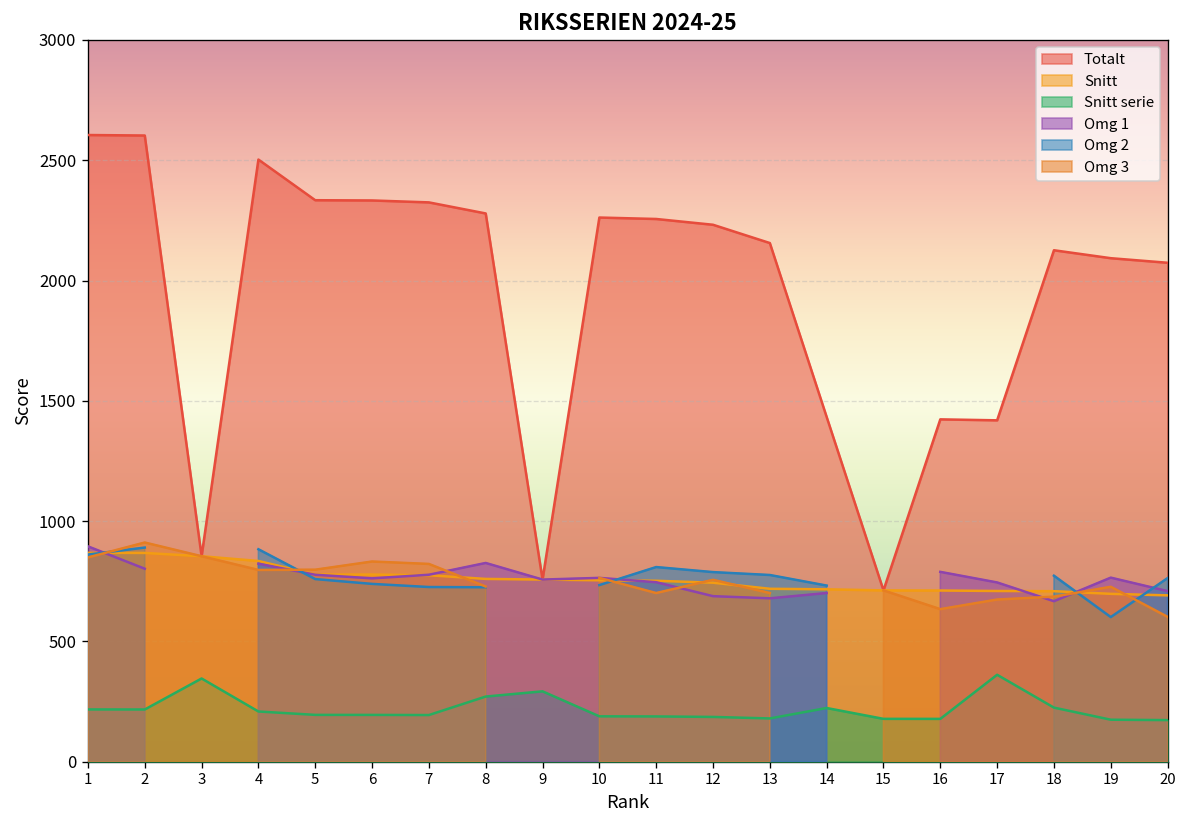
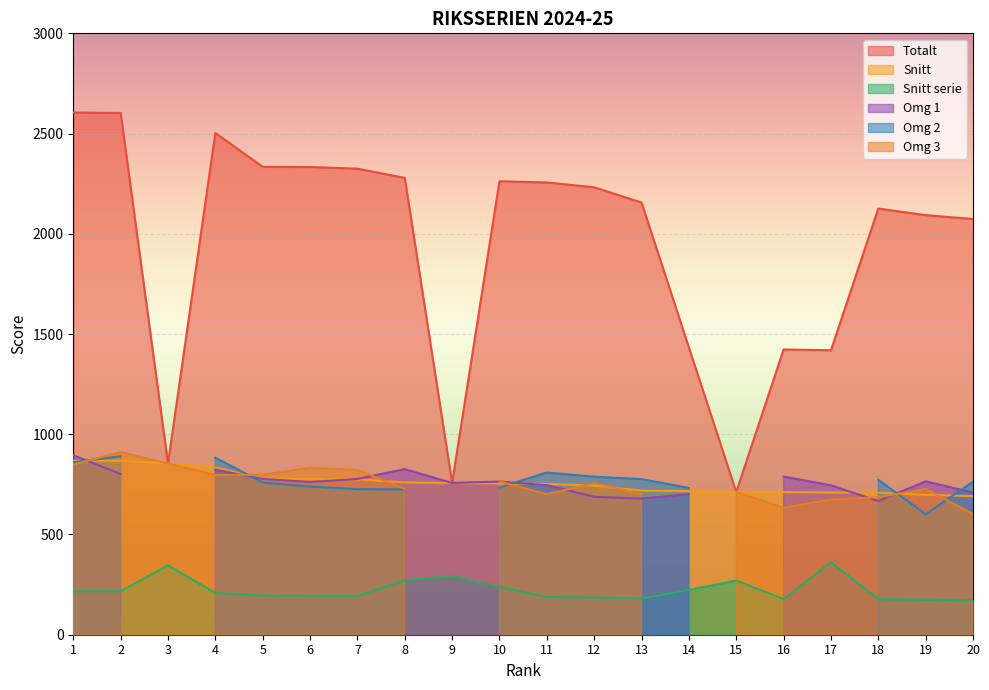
Snitt serie, 10: 190 -> 240
Snitt serie, 15: 180 -> 270
Snitt serie, 18: 220 -> 180
